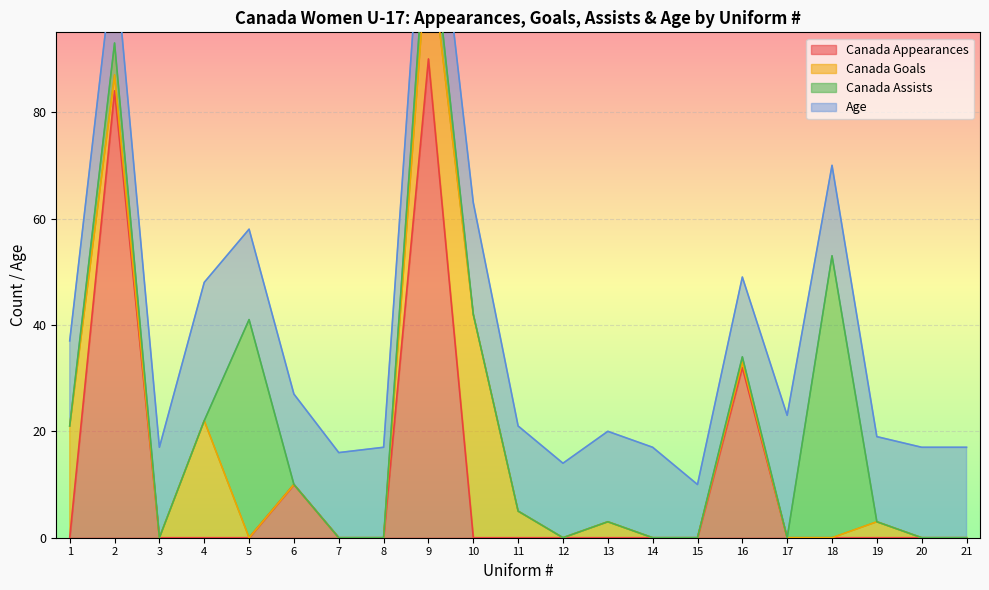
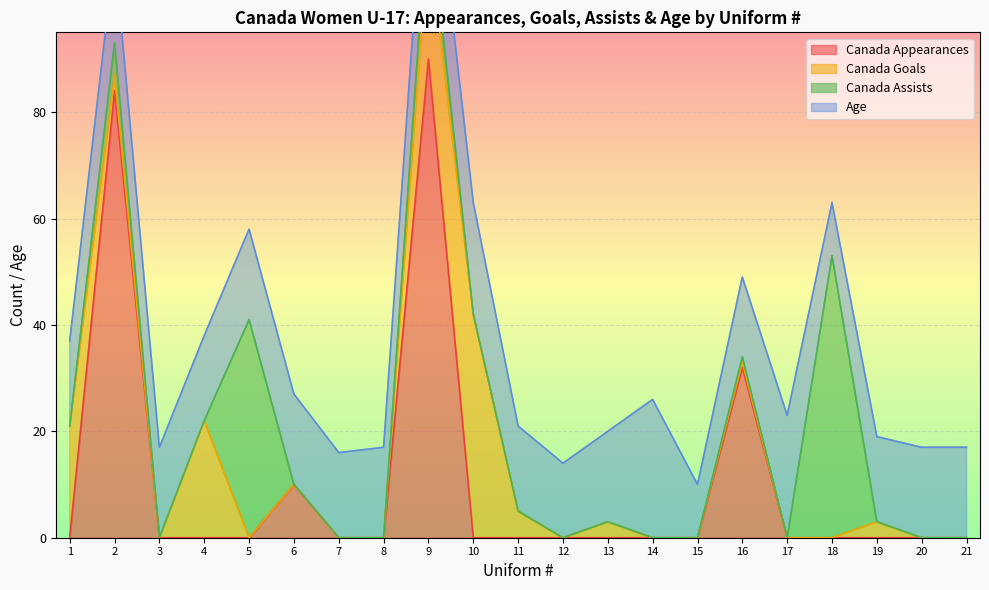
Age, 4: 26 -> 16
Age, 14: 17 -> 26
Age, 18: 17 -> 10
